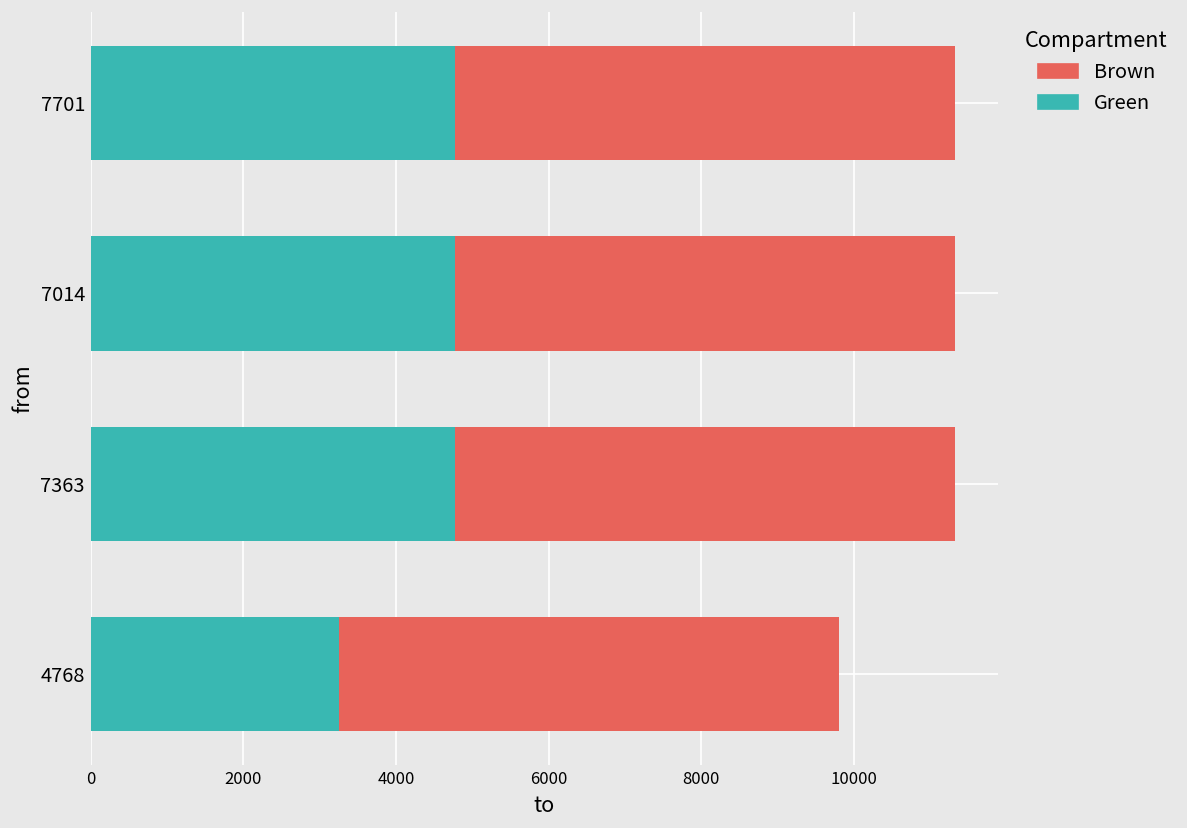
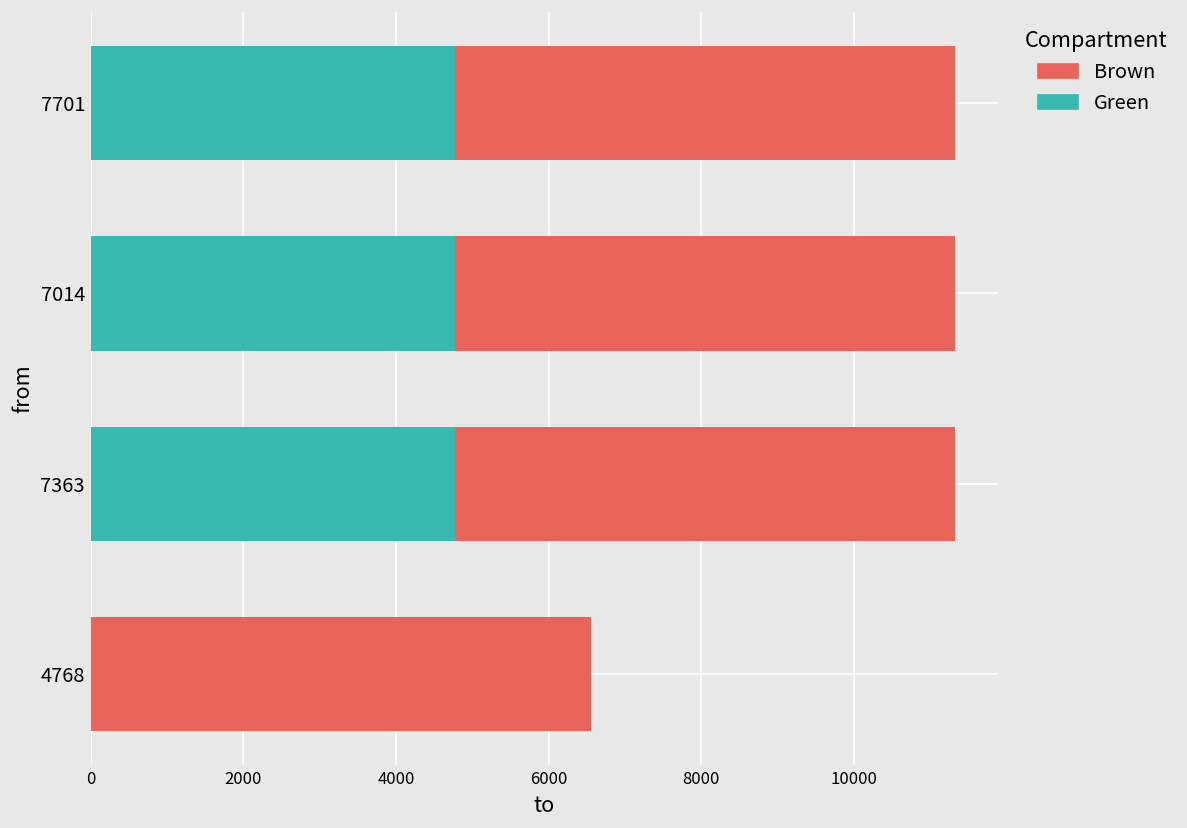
Green, 4768: 3300 -> 0
